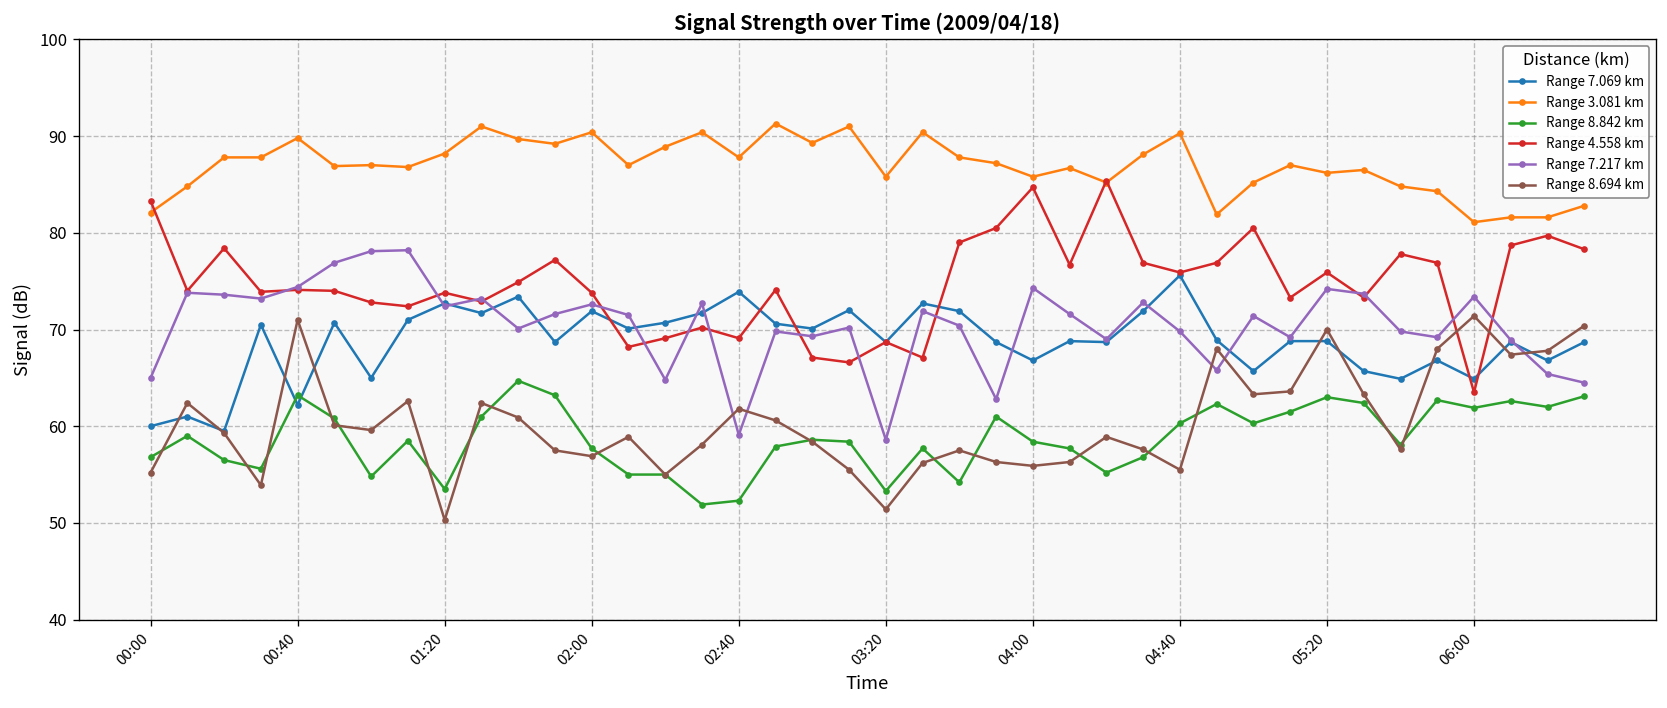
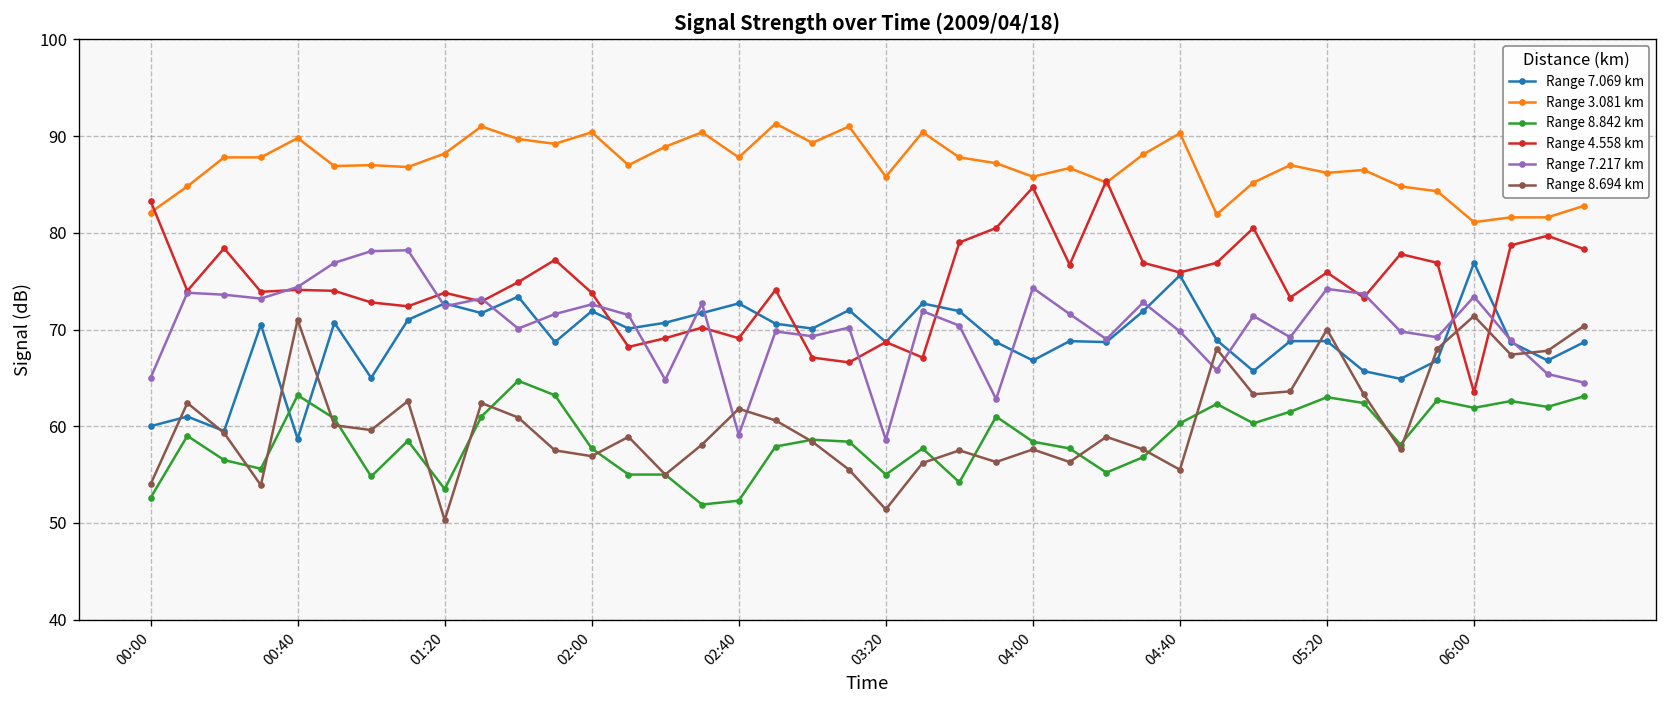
Range 8.842 km, 00:00: 57 -> 53
Range 8.694 km, 00:00: 55 -> 54
Range 7.069 km, 00:40: 62 -> 59
Range 7.069 km, 02:40: 74 -> 73
Range 8.842 km, 03:20: 53 -> 55
Range 8.694 km, 04:00: 56 -> 58
Range 7.069 km, 06:00: 65 -> 77
